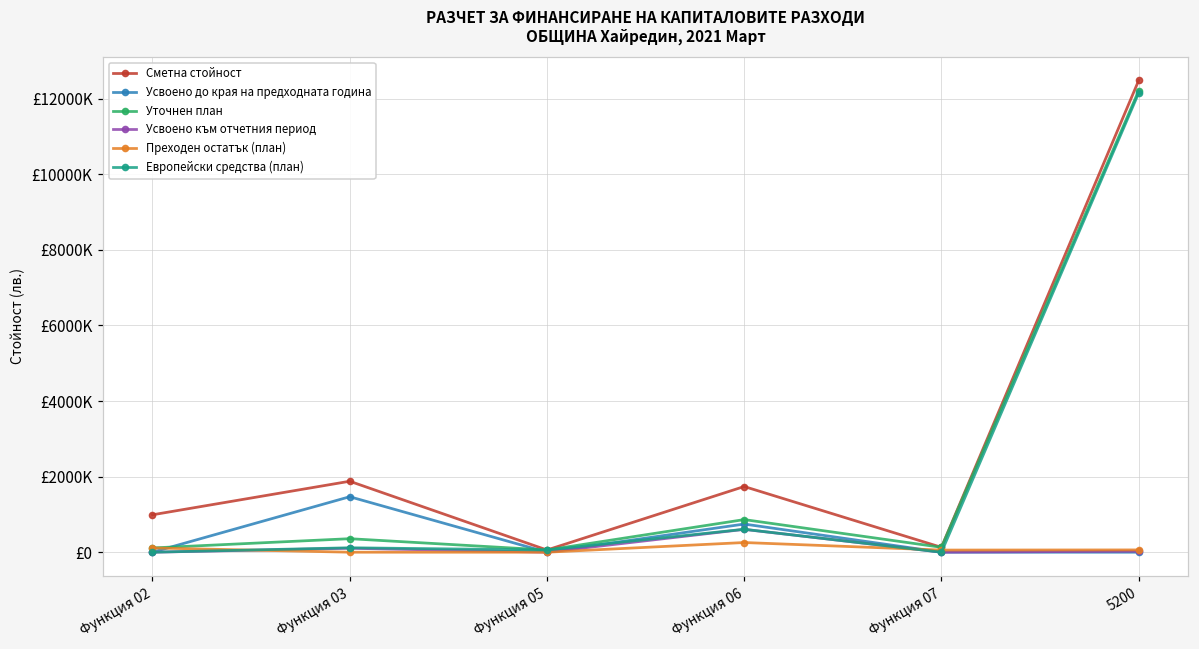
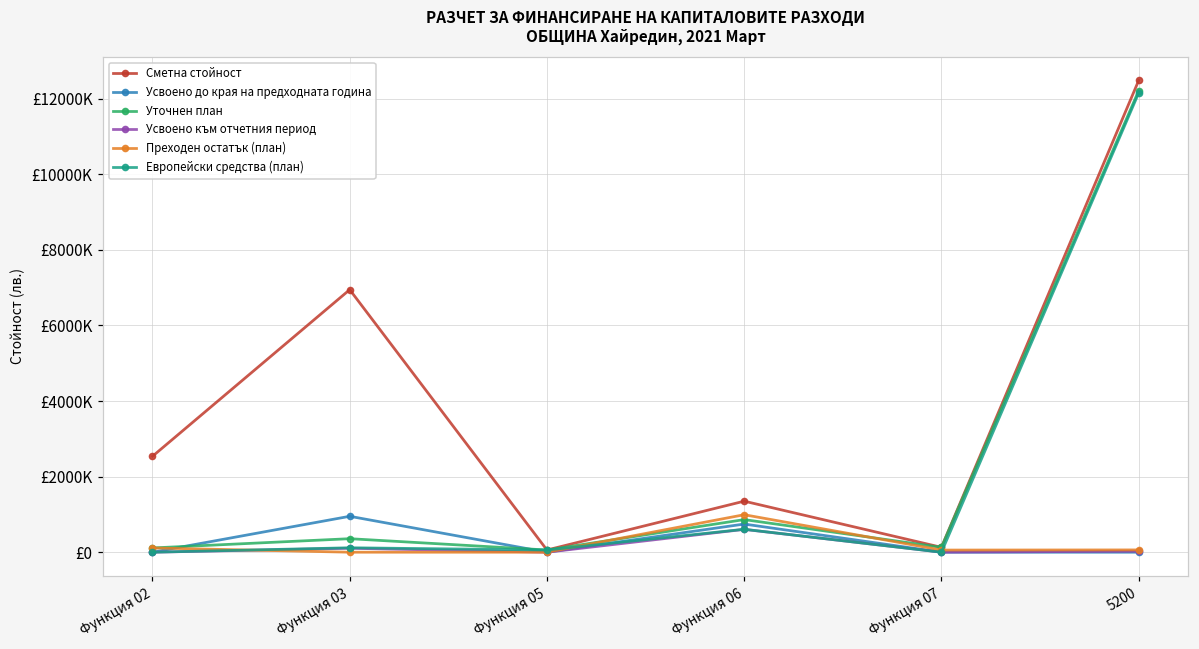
Сметна стойност, Функция 02: £1000000 -> £2500000
Сметна стойност, Функция 03: £1900000 -> £6900000
Усвоено до края на предходната година, Функция 03: £1500000 -> £1000000
Сметна стойност, Функция 06: £1700000 -> £1400000
Преходен остатък (план), Функция 06: £300000 -> £1000000
